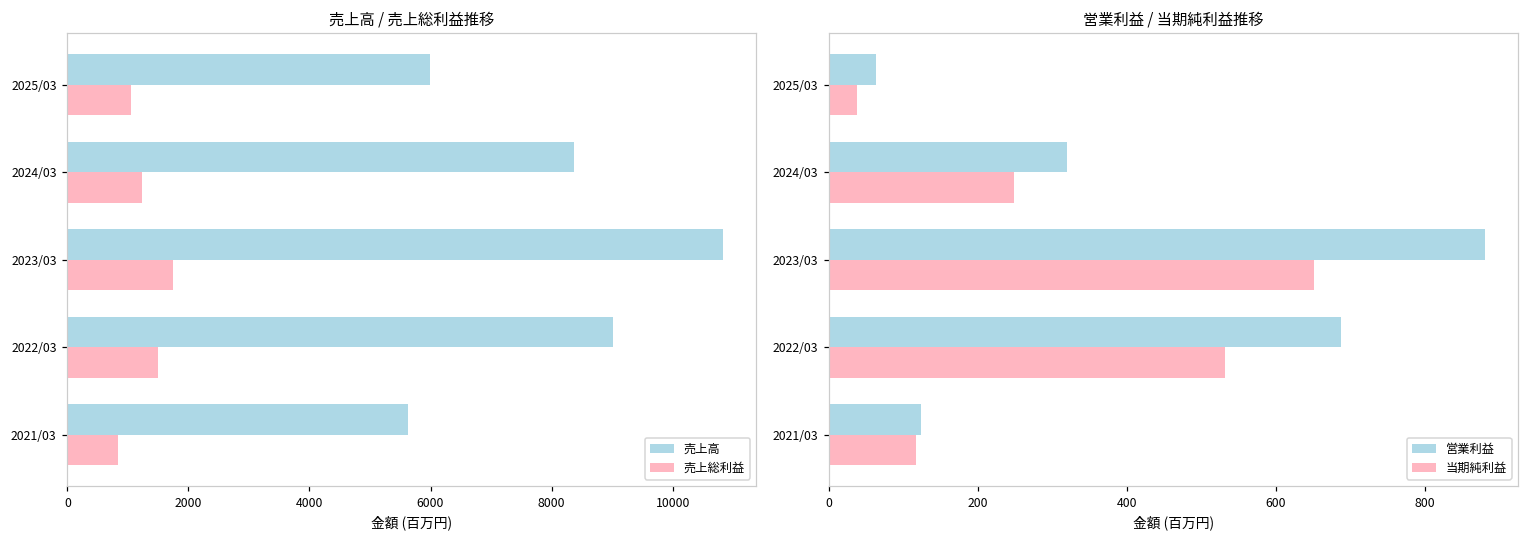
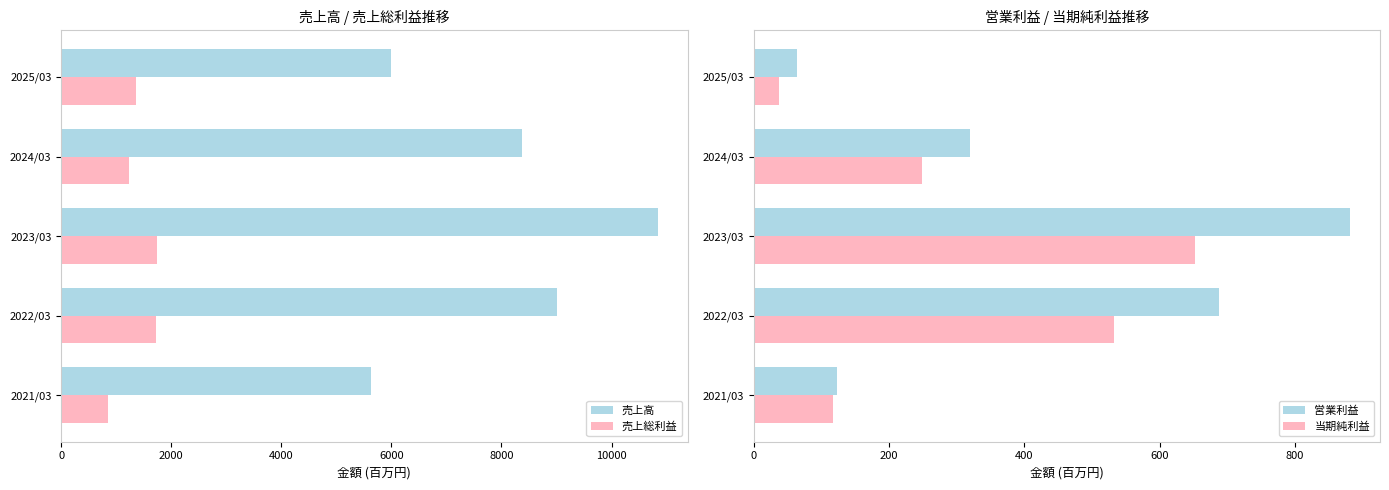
売上高 / 売上総利益推移, 売上総利益, 2025/03: 1100 -> 1300
売上高 / 売上総利益推移, 売上総利益, 2022/03: 1500 -> 1700
